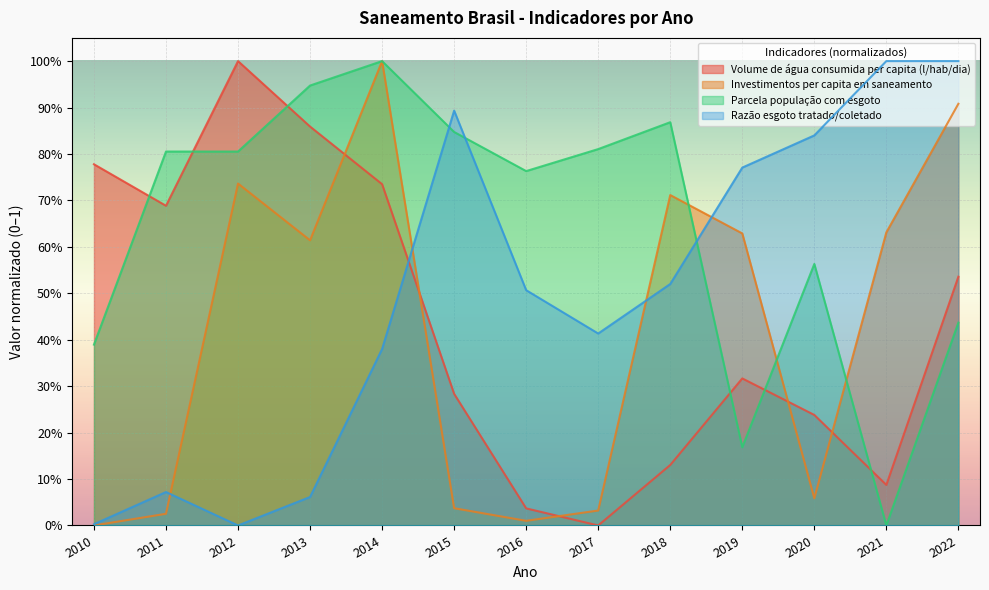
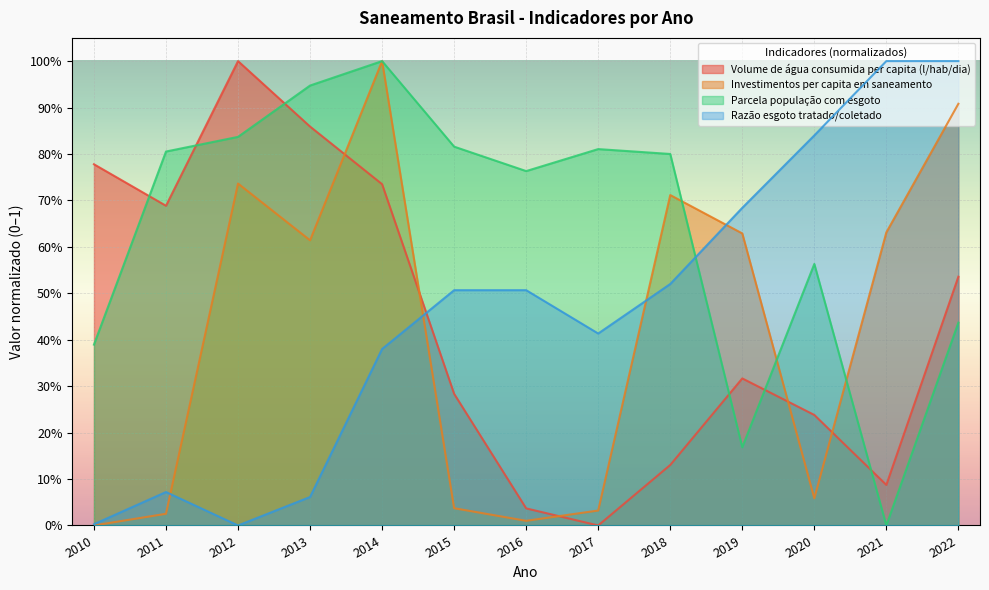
Parcela população com esgoto, 2012: 81% -> 84%
Parcela população com esgoto, 2015: 85% -> 82%
Razão esgoto tratado/coletado, 2015: 89% -> 51%
Parcela população com esgoto, 2018: 87% -> 80%
Razão esgoto tratado/coletado, 2019: 77% -> 68%
